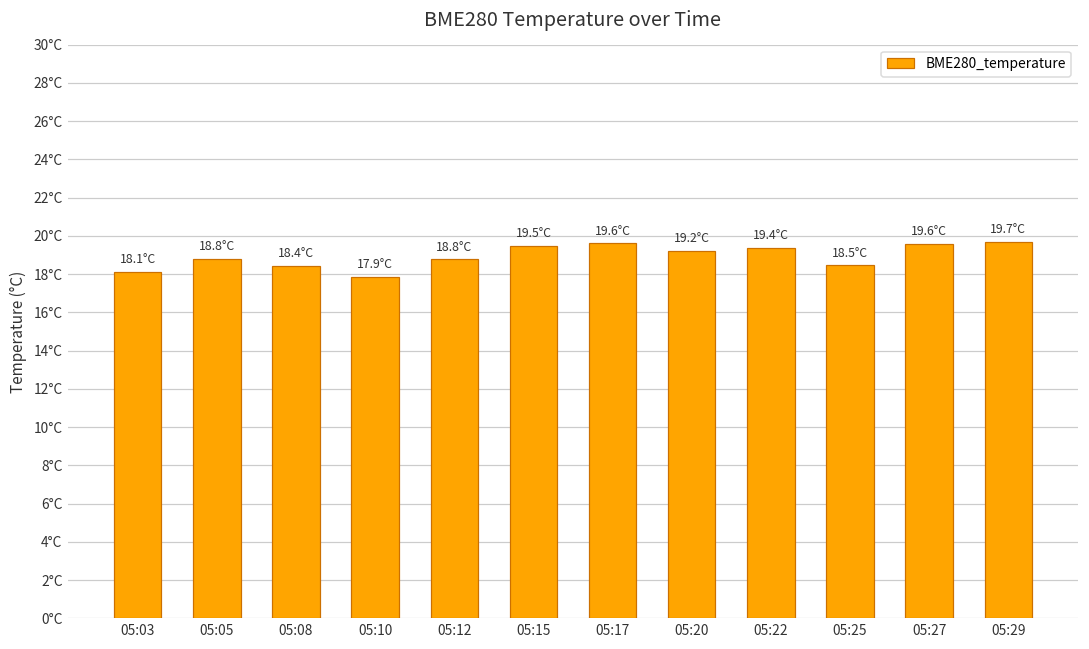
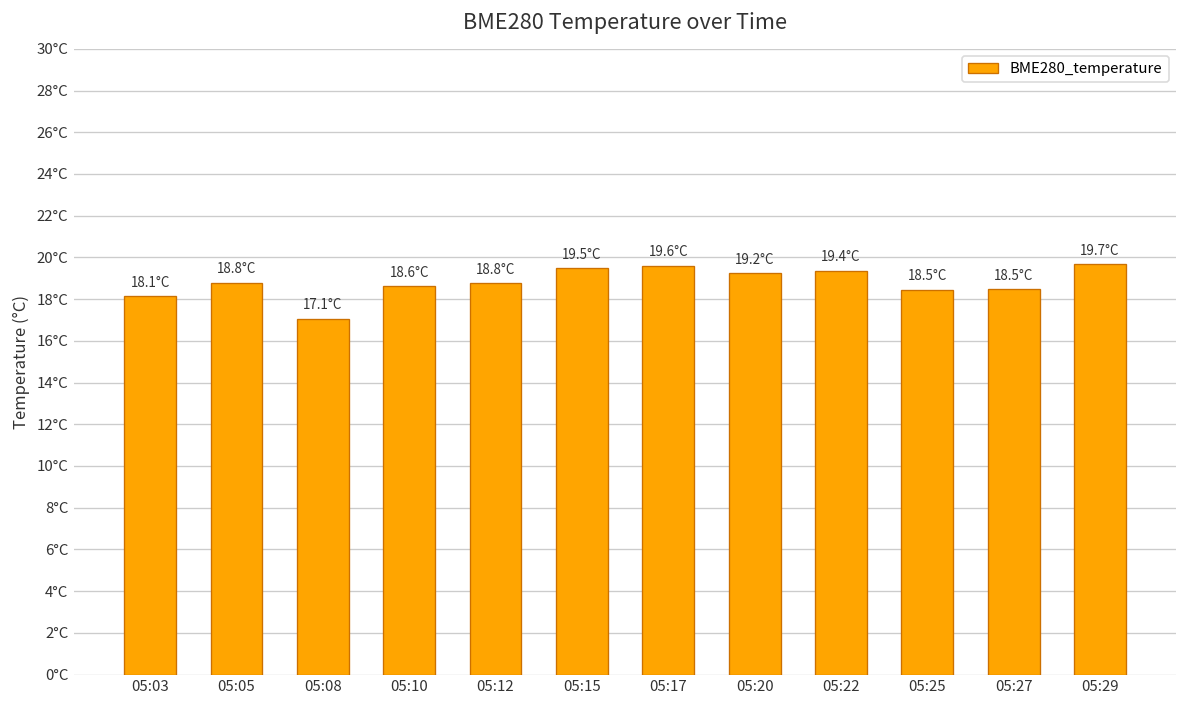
05:08: 18.4°C -> 17.1°C
05:10: 17.9°C -> 18.6°C
05:27: 19.6°C -> 18.5°C
